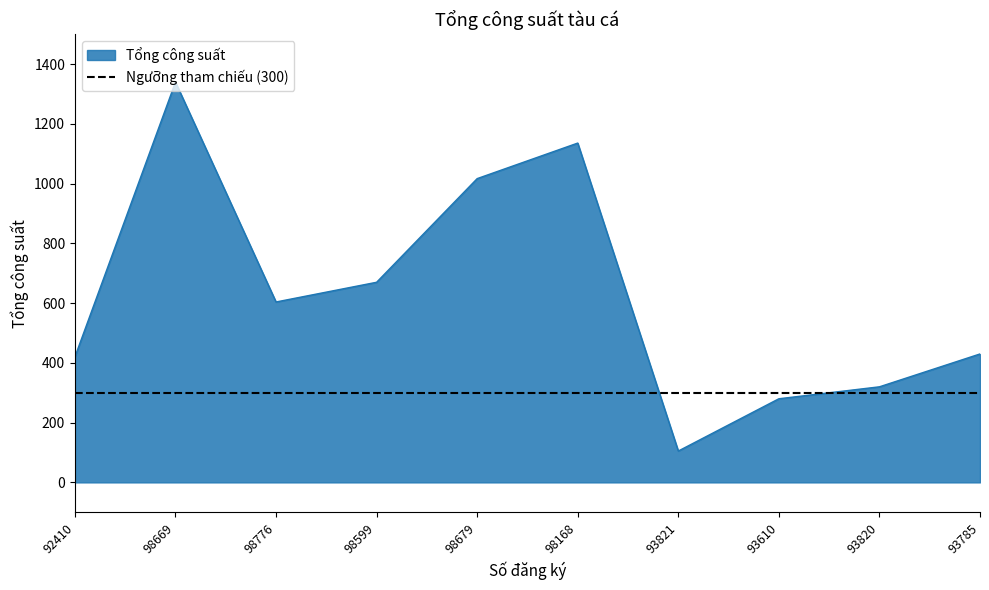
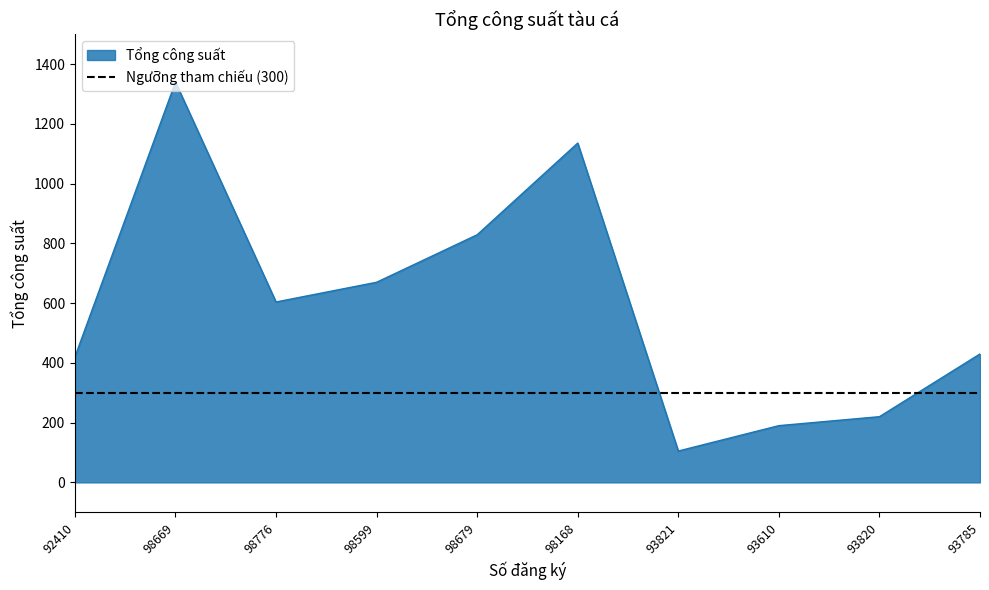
98679: 1020 -> 830
93610: 280 -> 190
93820: 320 -> 220
